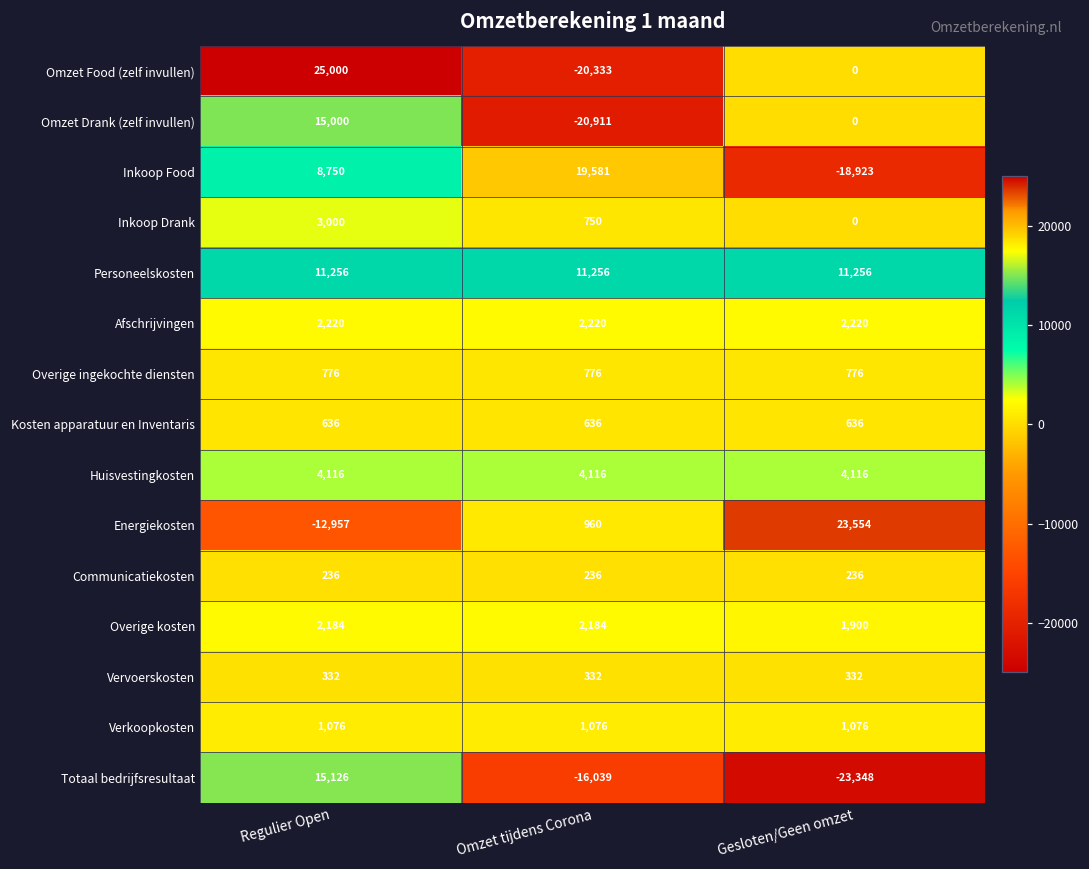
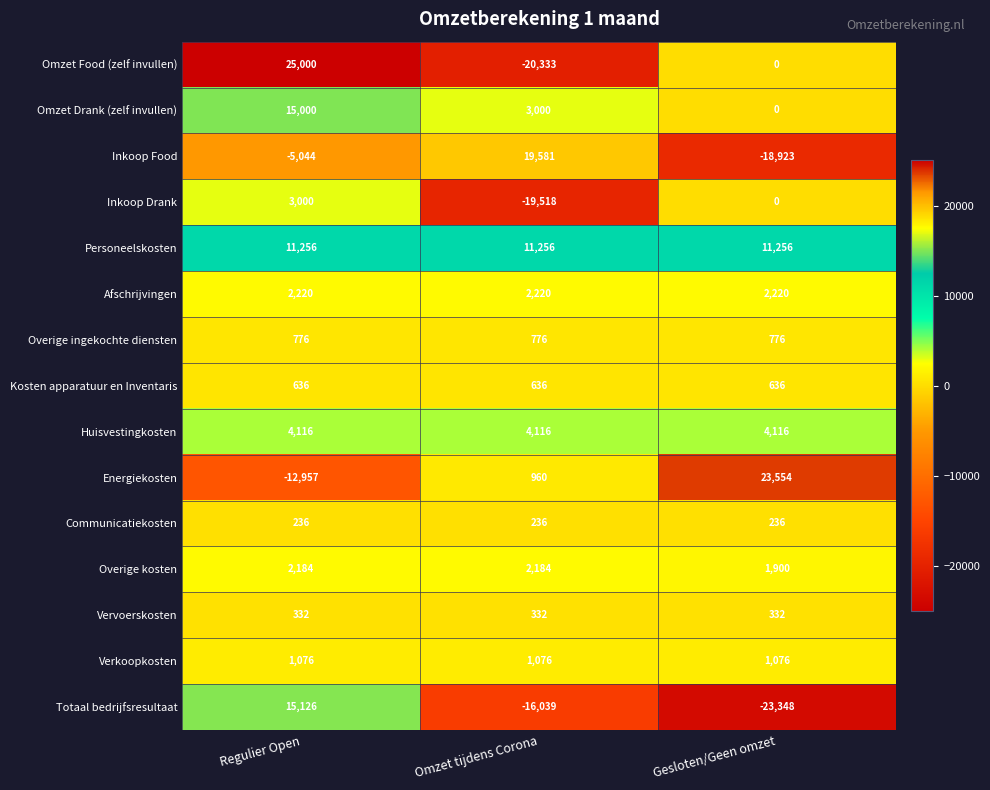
Omzet Drank (zelf invullen), Omzet tijdens Corona: -20,911 -> 3,000
Inkoop Food, Regulier Open: 8,750 -> -5,044
Inkoop Drank, Omzet tijdens Corona: 750 -> -19,518
